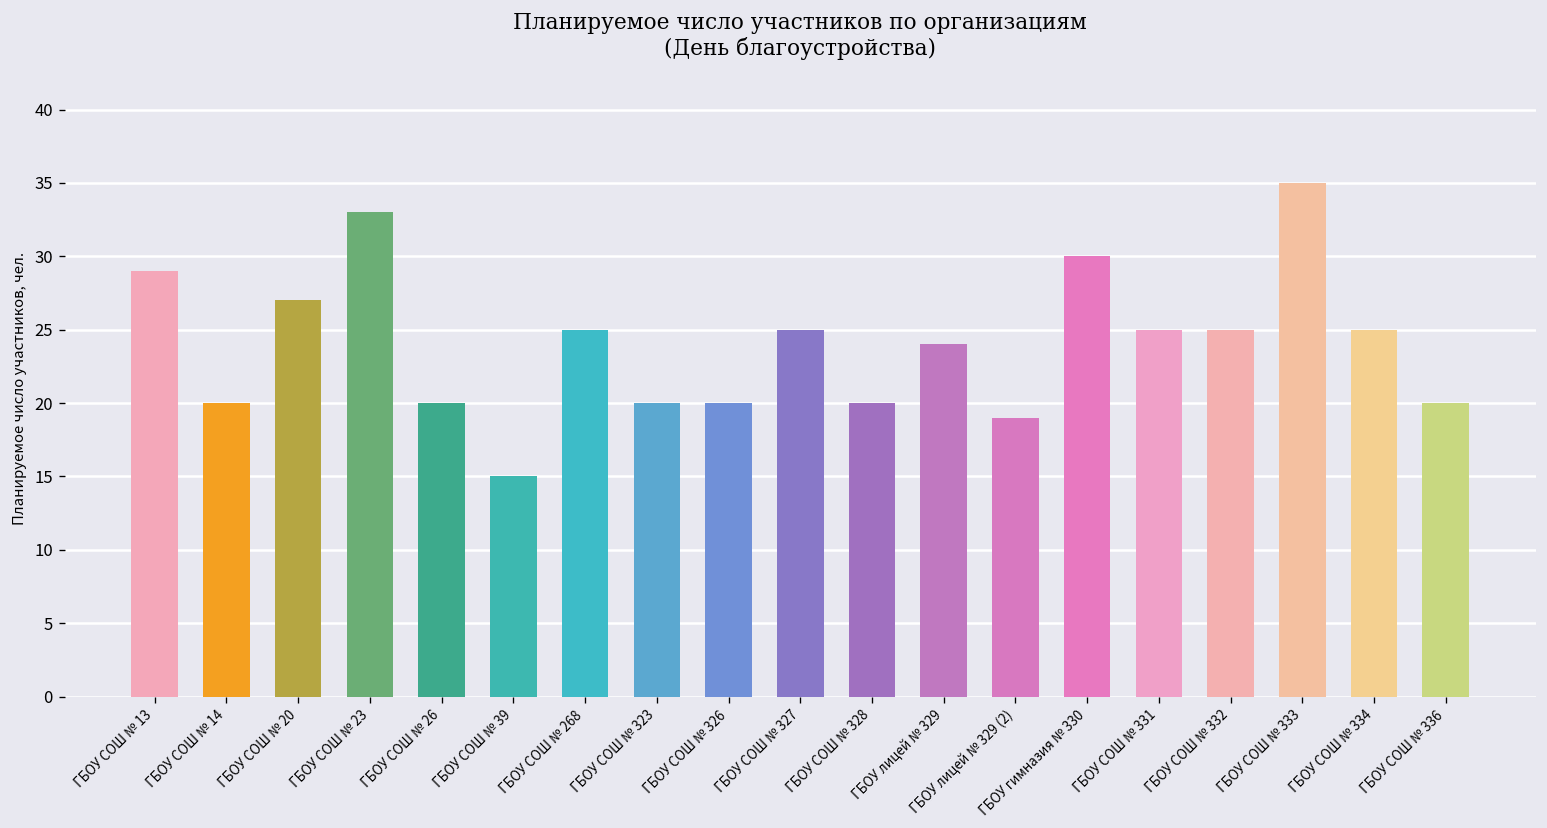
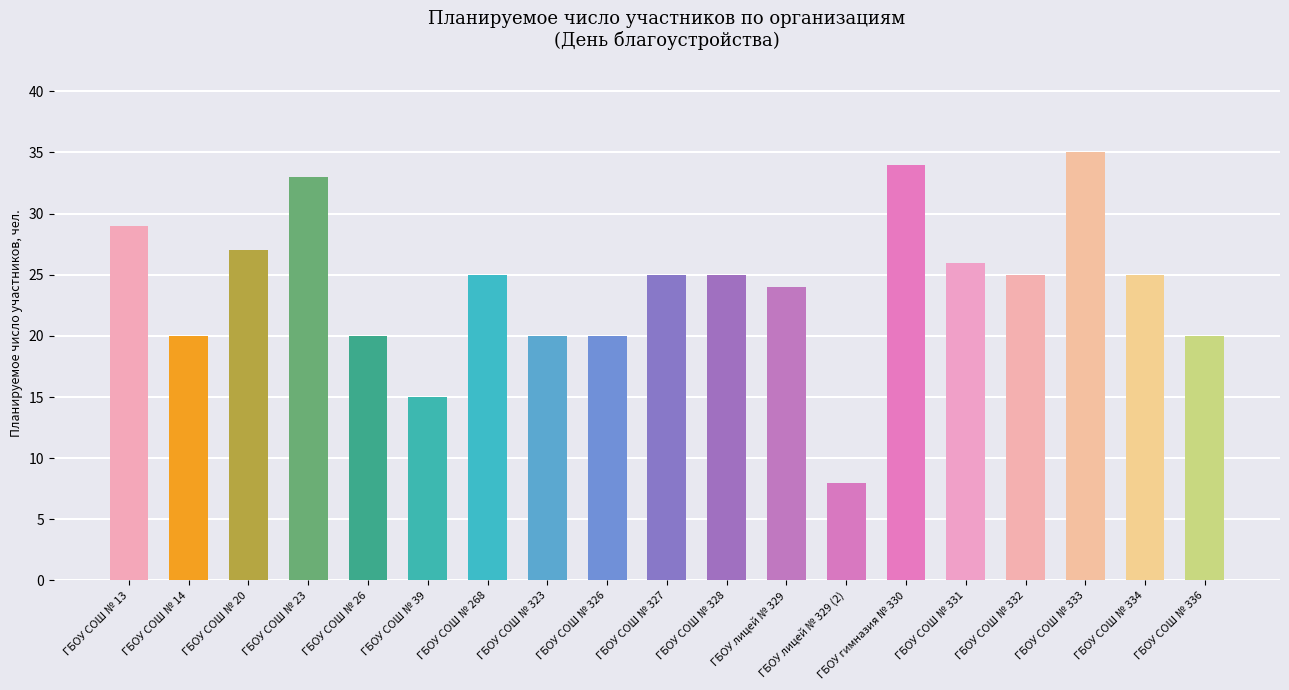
ГБОУ СОШ № 328: 20 -> 25
ГБОУ лицей № 329 (2): 19 -> 8
ГБОУ гимназия № 330: 30 -> 34
ГБОУ СОШ № 331: 25 -> 26
